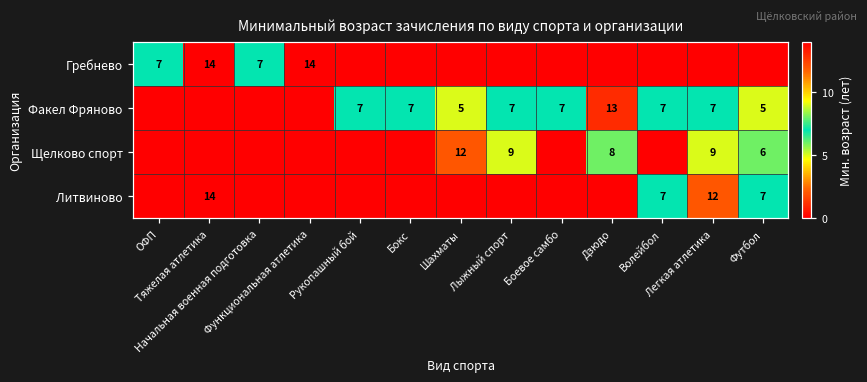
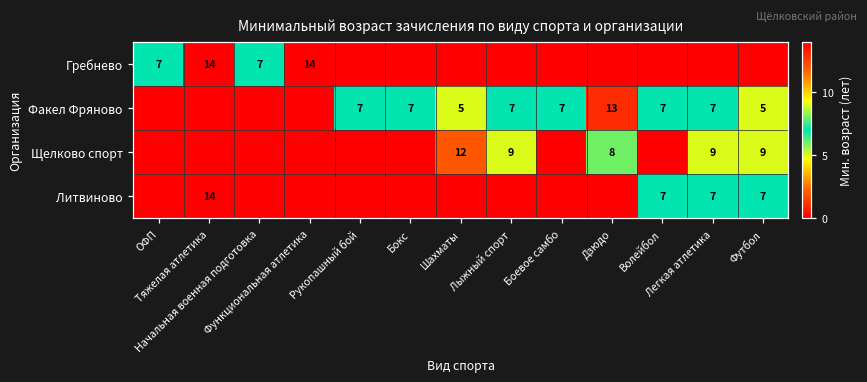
Щелково спорт, Футбол: 6 -> 9
Литвиново, Легкая атлетика: 12 -> 7
